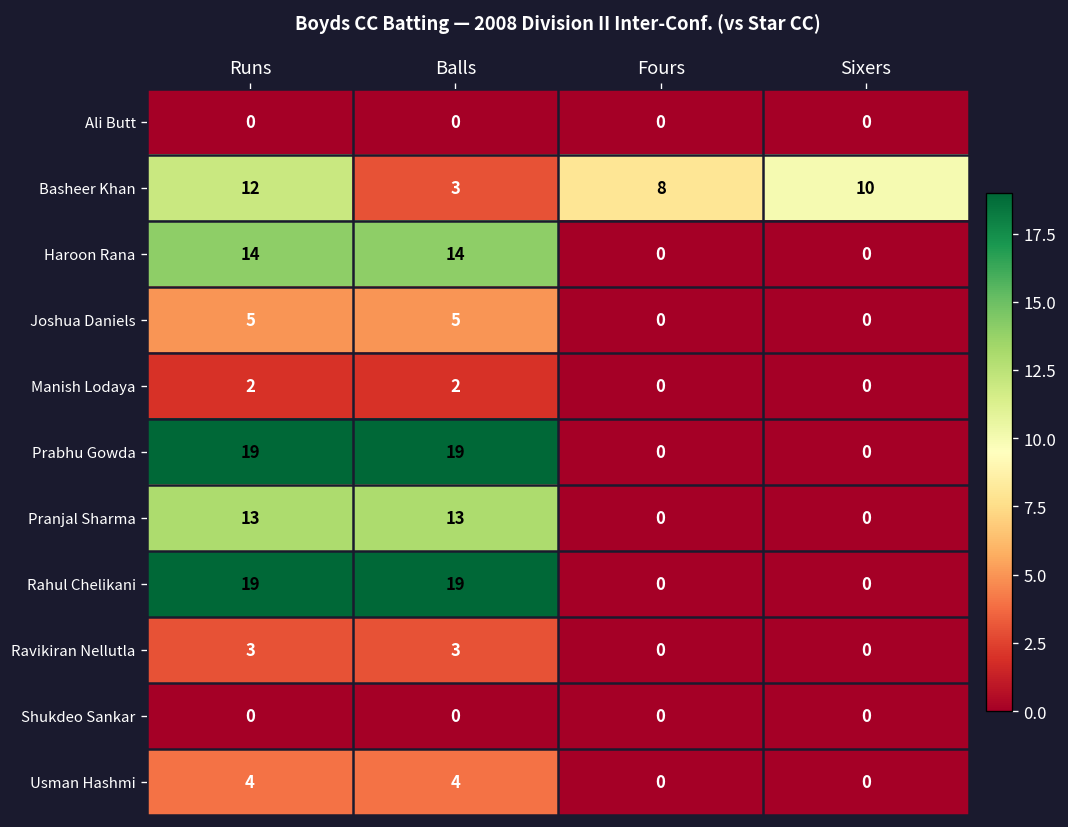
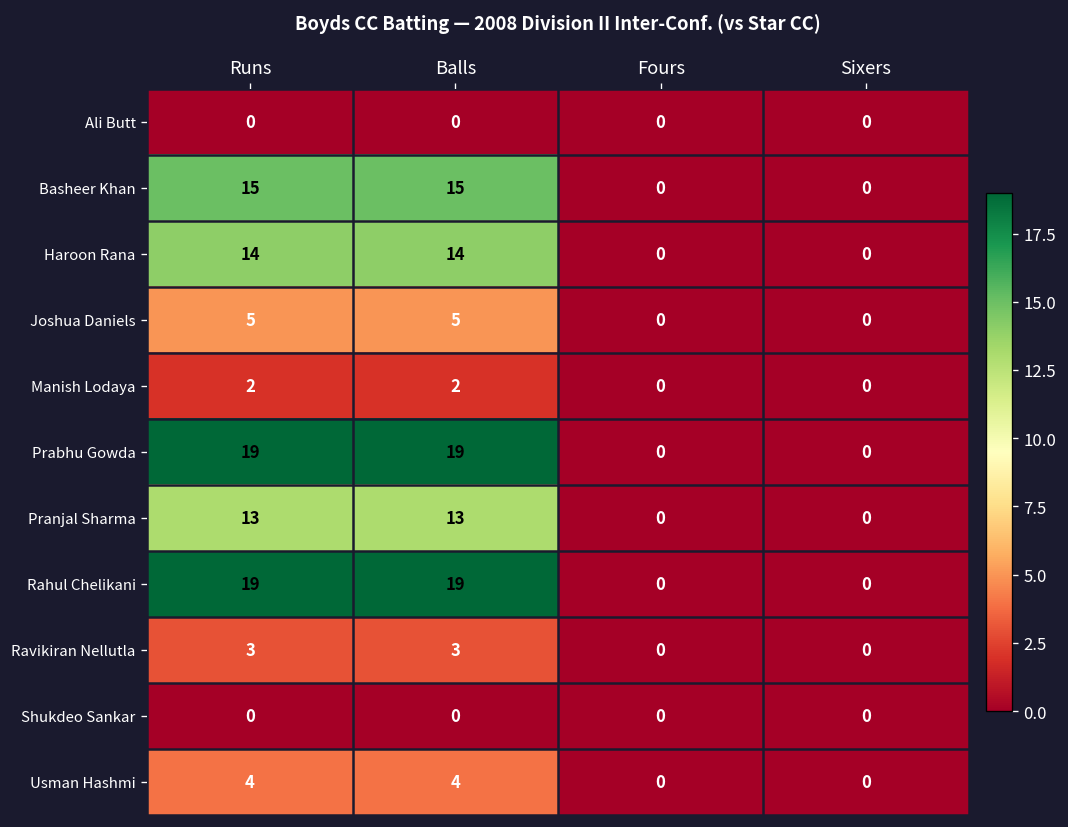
Basheer Khan, Runs: 12 -> 15
Basheer Khan, Balls: 3 -> 15
Basheer Khan, Fours: 8 -> 0
Basheer Khan, Sixers: 10 -> 0
